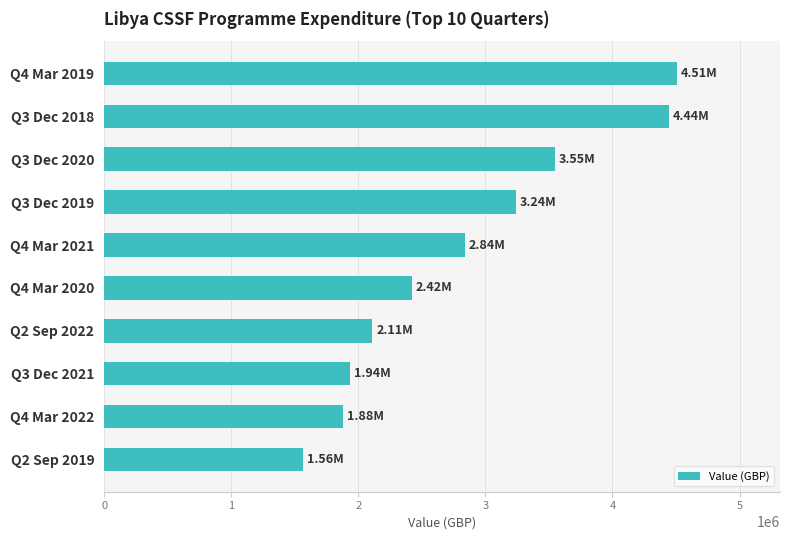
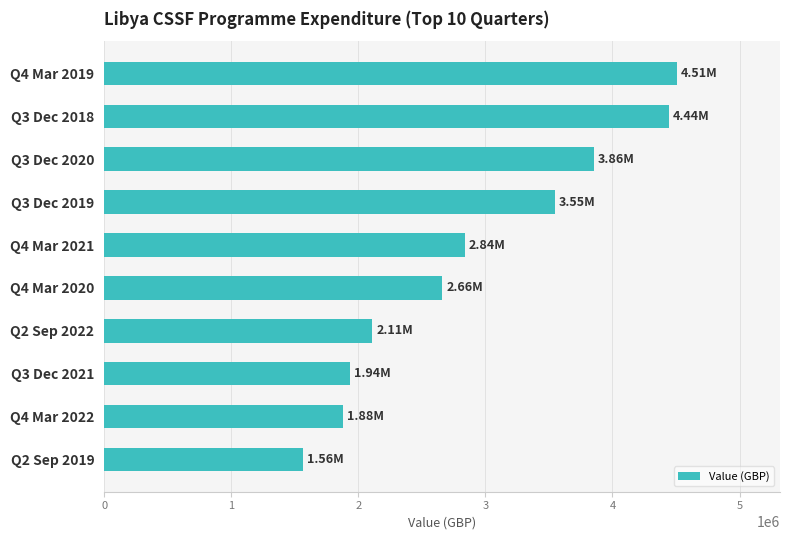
Q3 Dec 2020: 3.55M -> 3.86M
Q3 Dec 2019: 3.24M -> 3.55M
Q4 Mar 2020: 2.42M -> 2.66M
